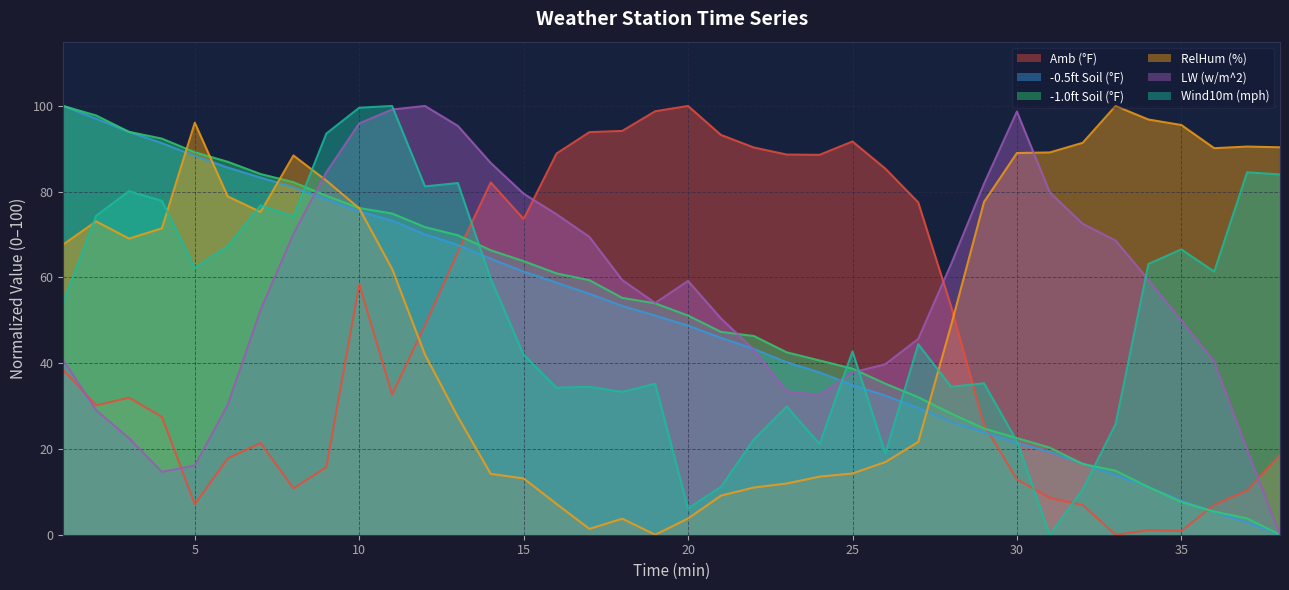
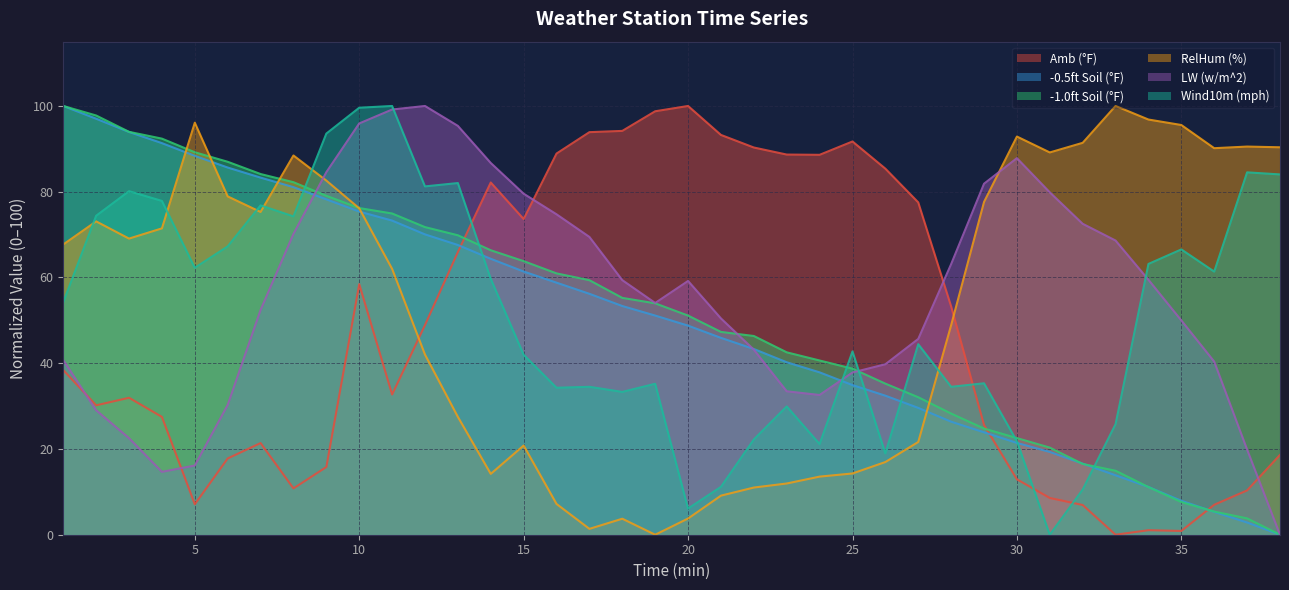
RelHum (%), 15: 13 -> 21
RelHum (%), 30: 89 -> 93
LW (w/m^2), 30: 99 -> 88
